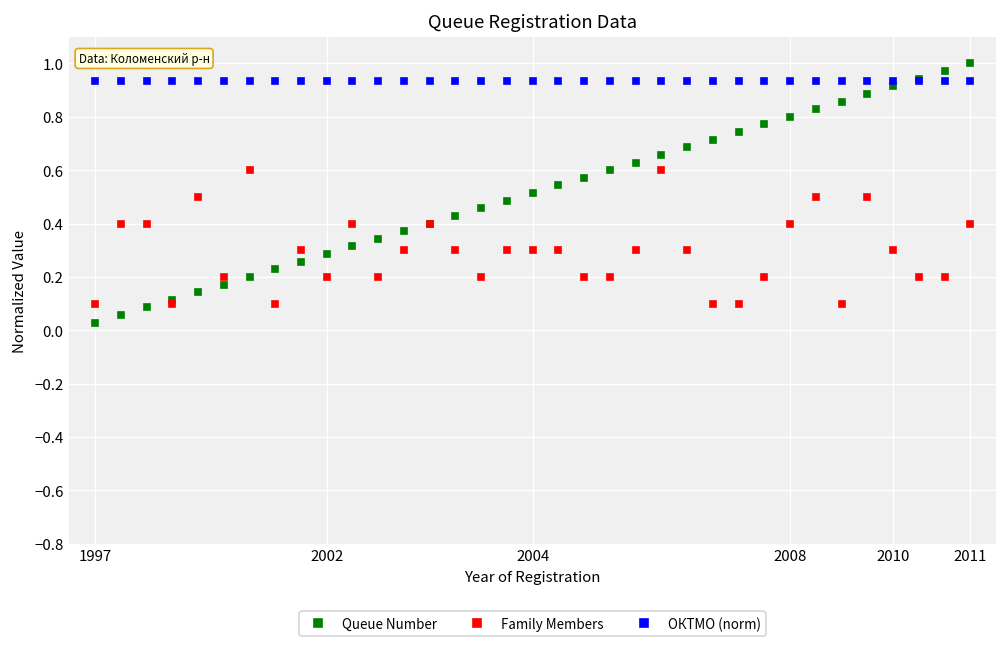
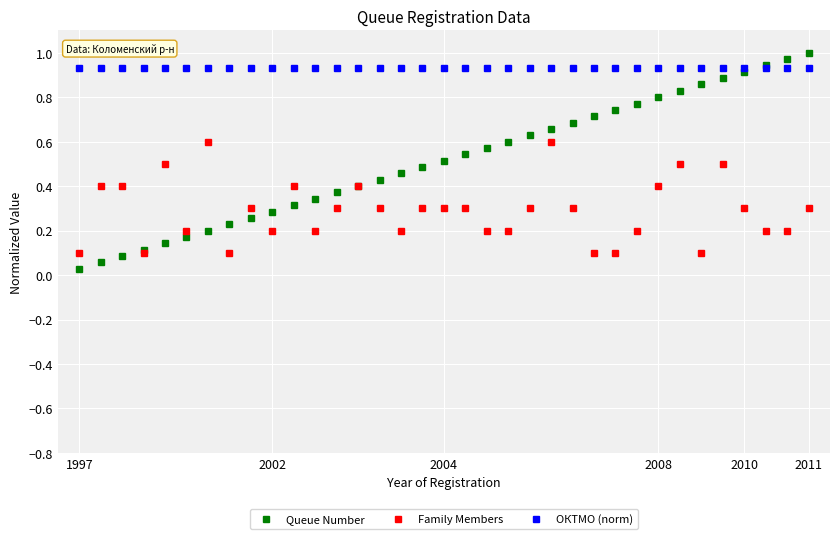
Family Members, 2011: 0.40 -> 0.30
